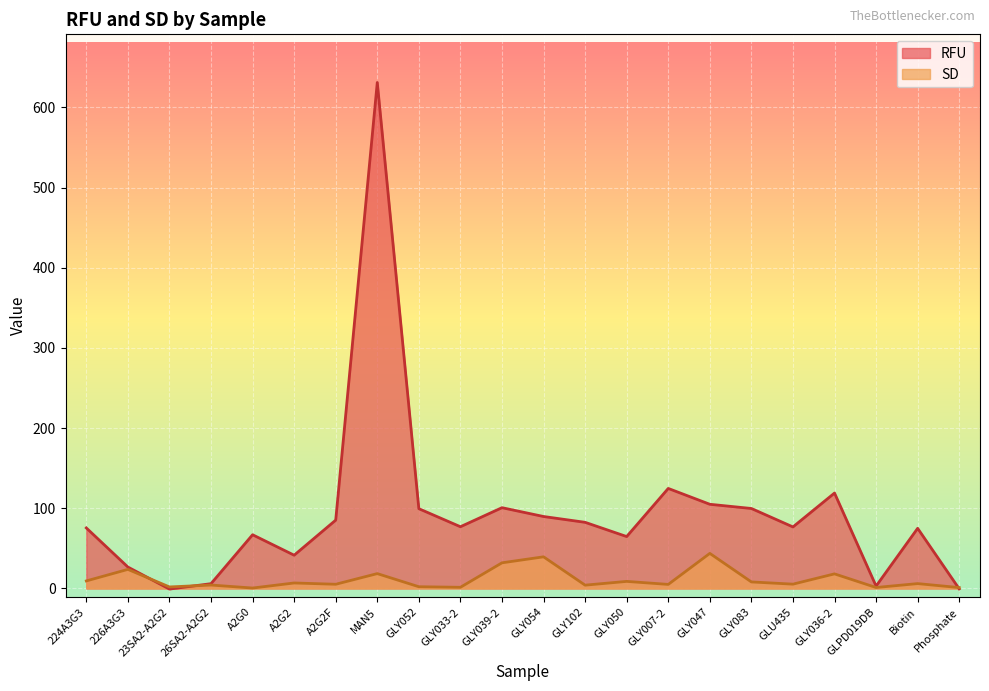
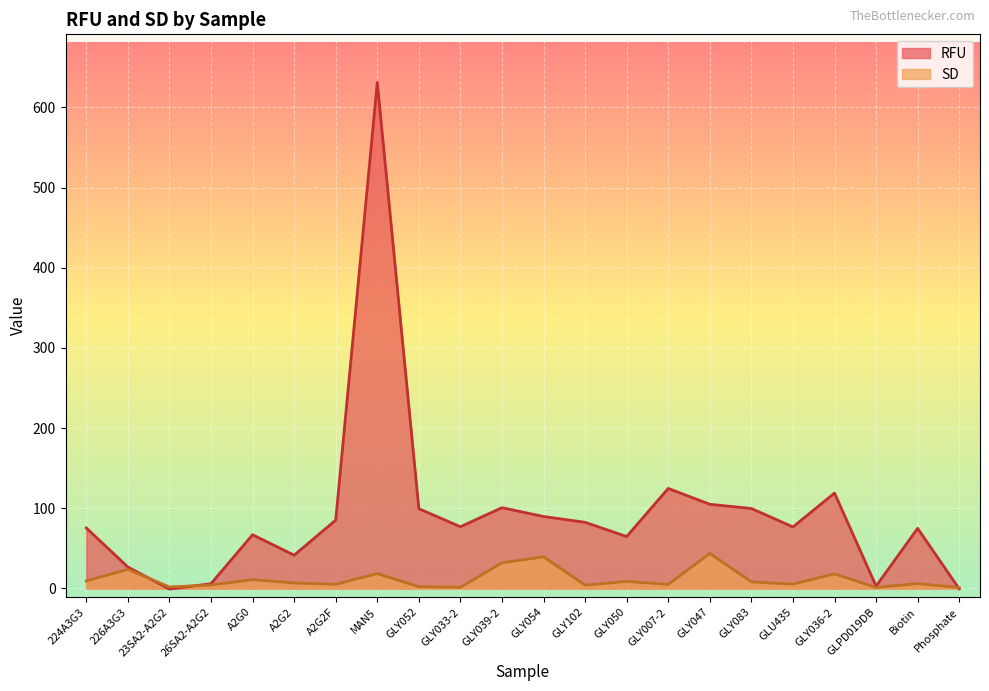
SD, A2G0: 0 -> 10
